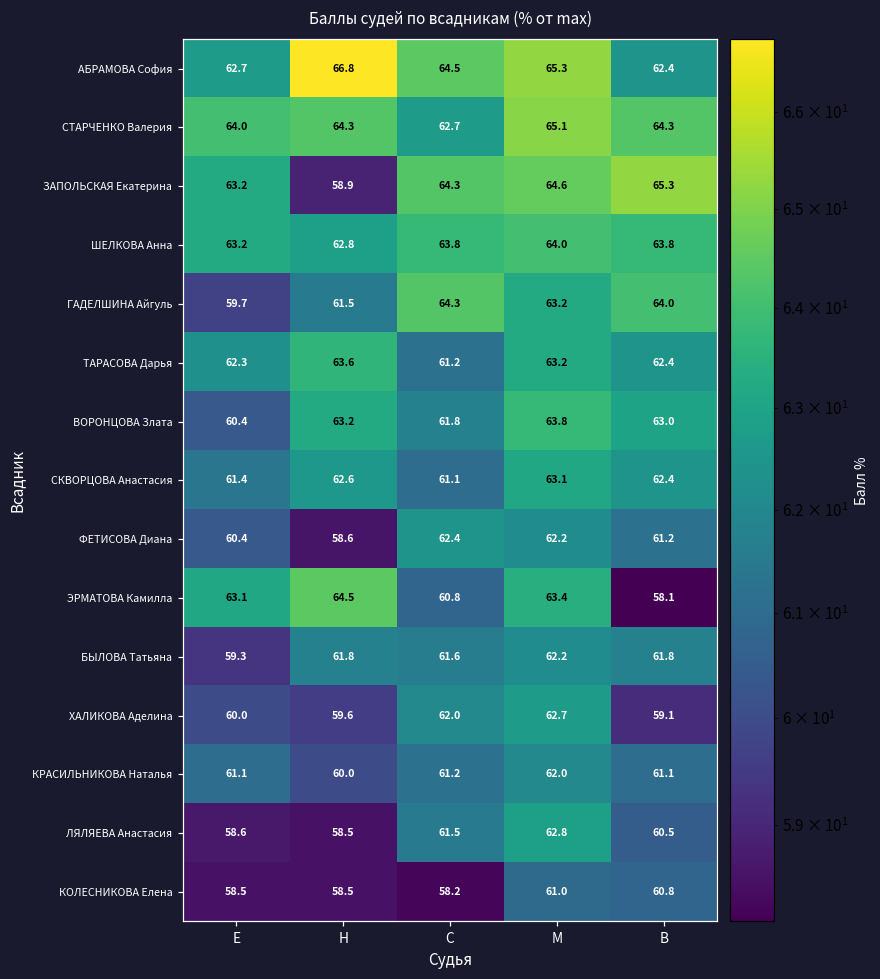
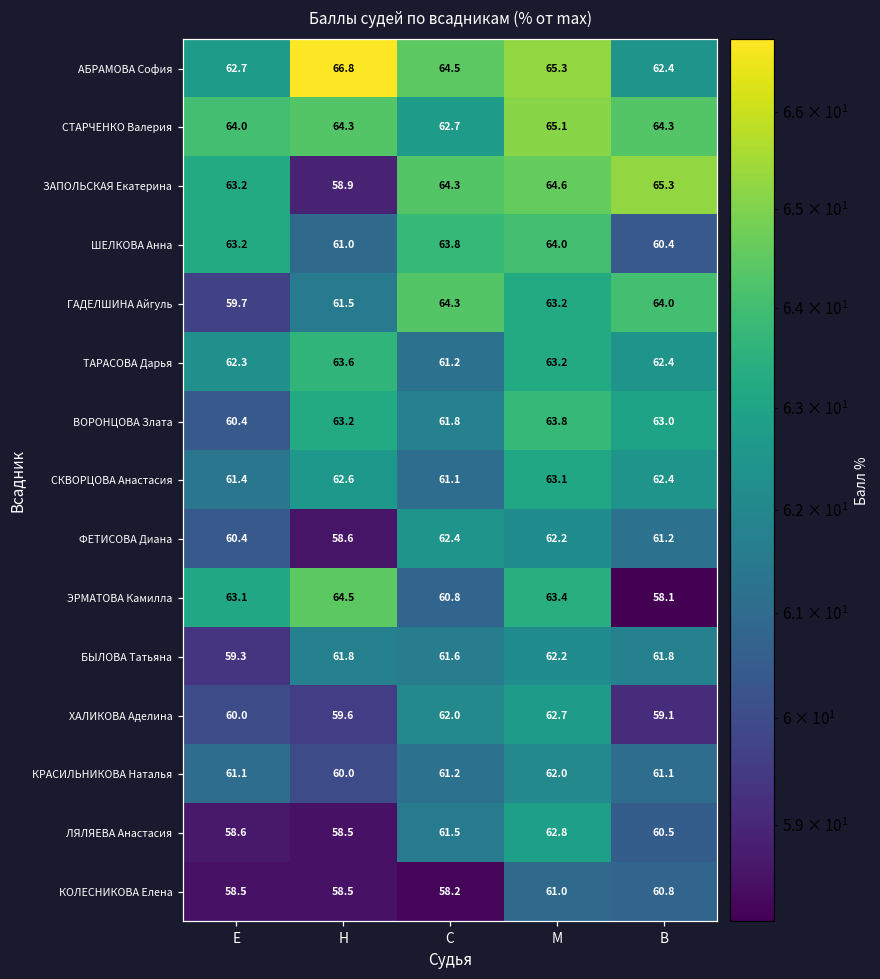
ШЕЛКОВА Анна, Н: 62.8 -> 61.0
ШЕЛКОВА Анна, В: 63.8 -> 60.4
